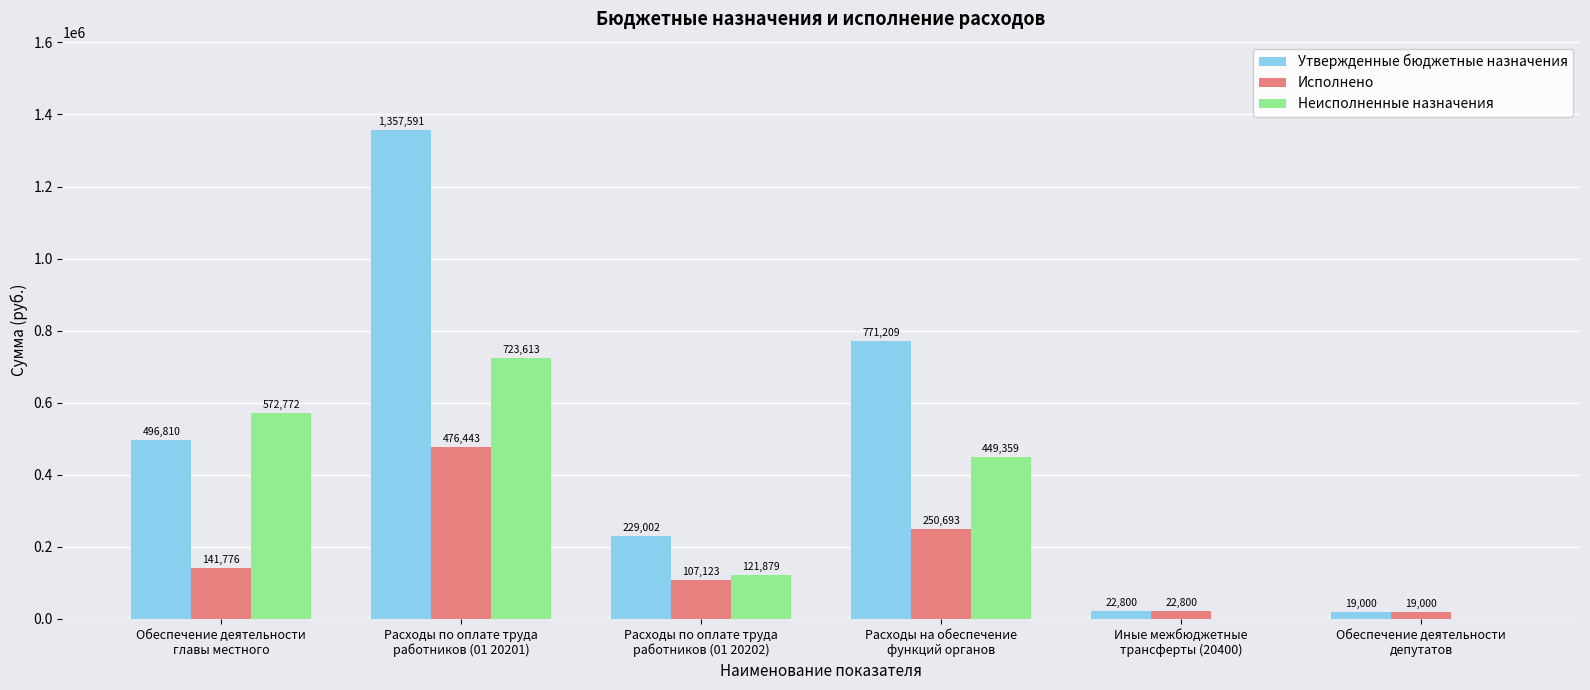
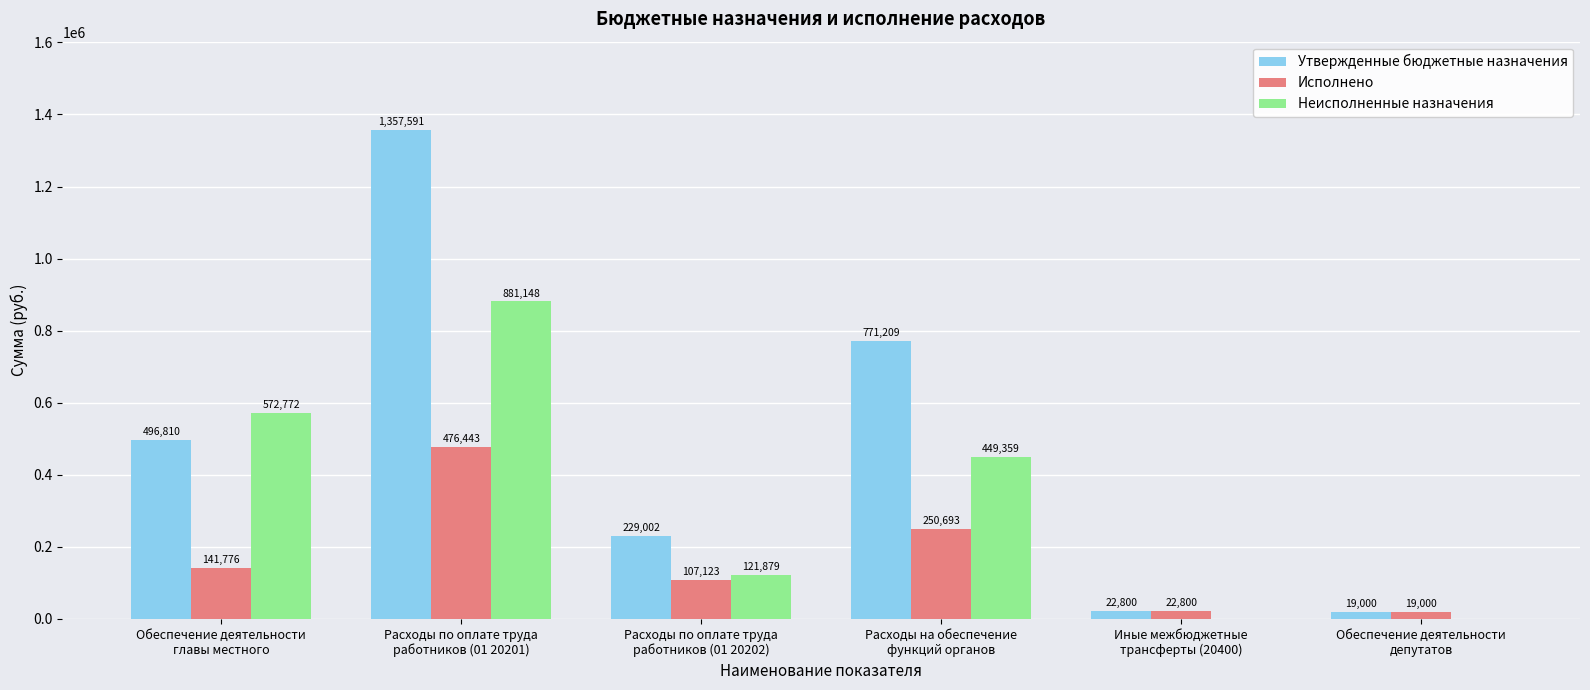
Неисполненные назначения, Расходы по оплате труда работников (01 20201): 723,613 -> 881,148
